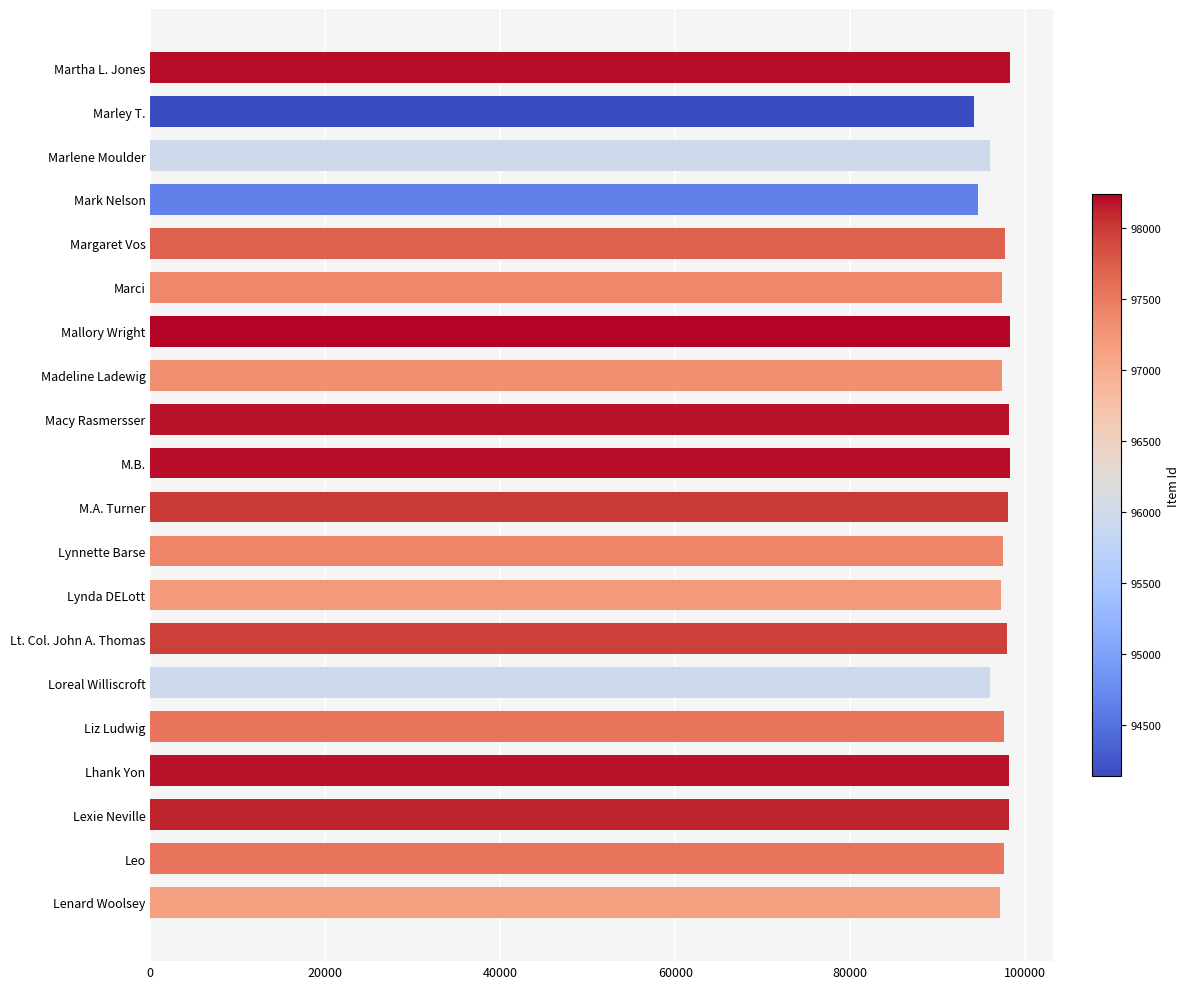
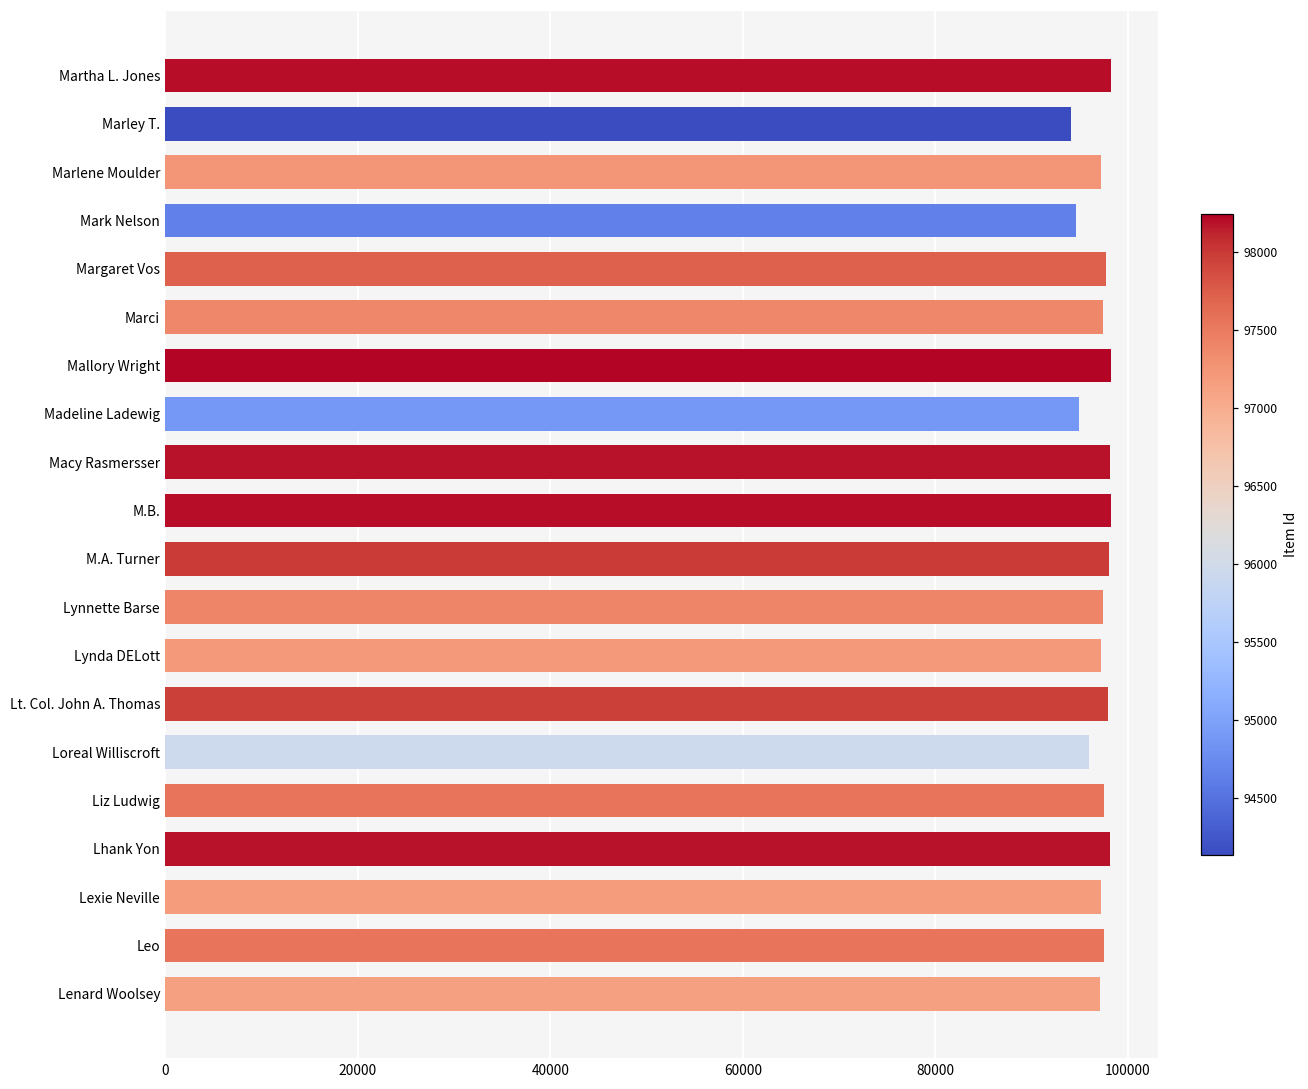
Marlene Moulder: 96000 -> 97000
Madeline Ladewig: 97000 -> 95000
Lexie Neville: 98000 -> 97000
